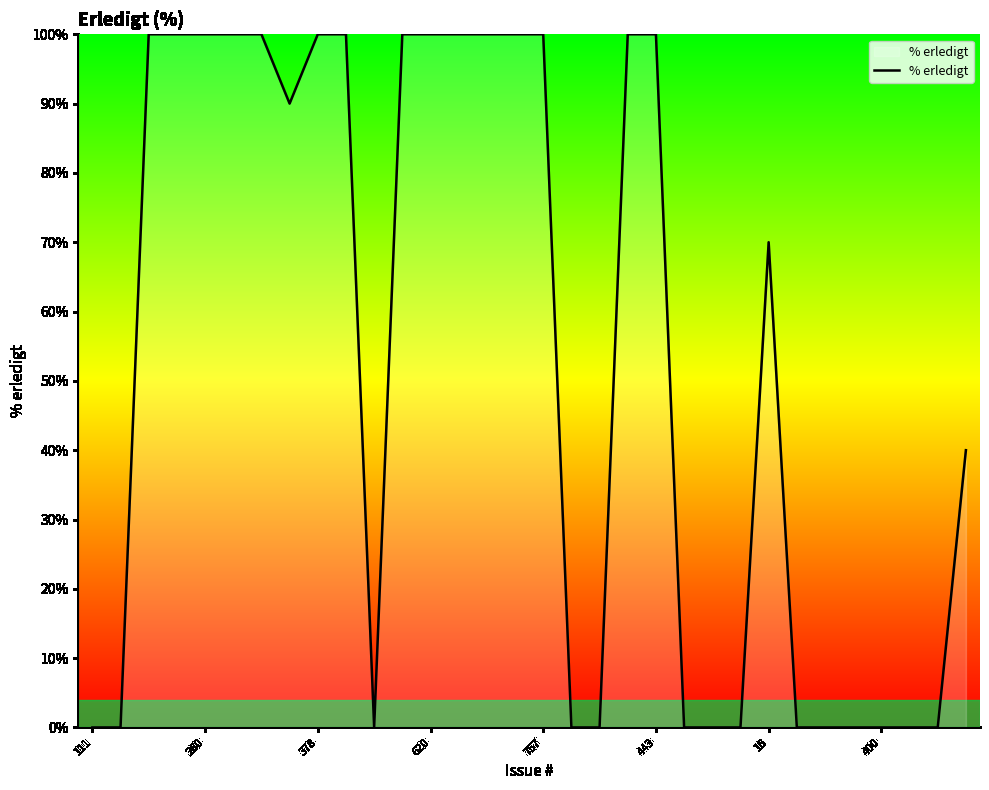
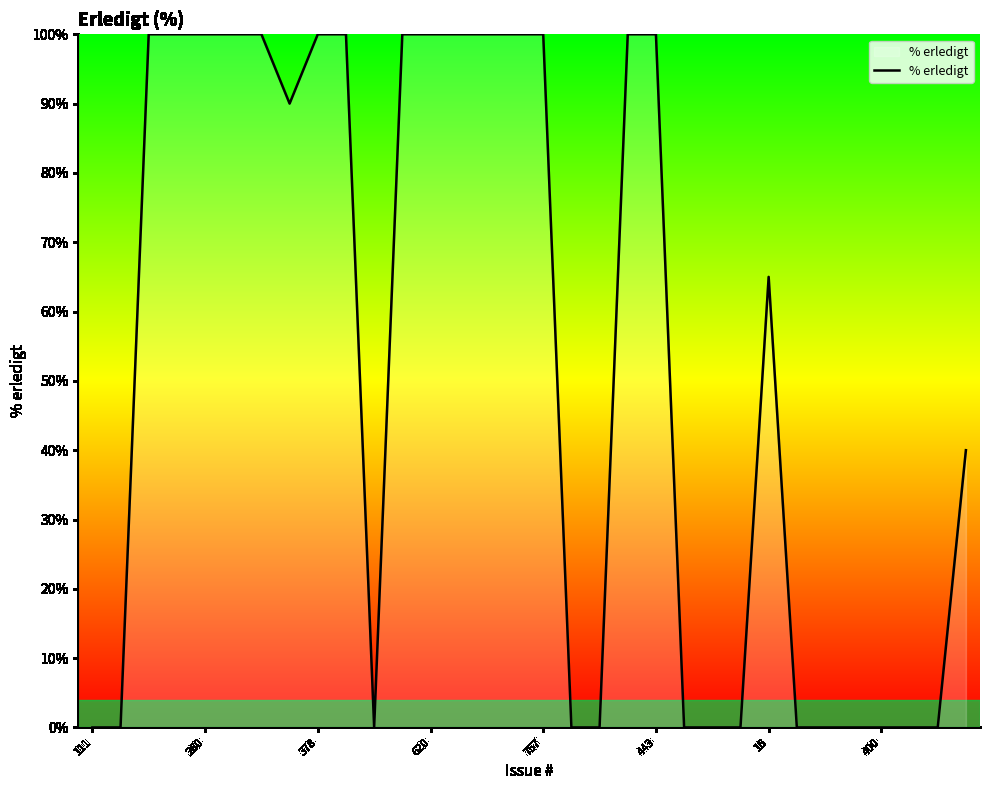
16: 70% -> 65%
